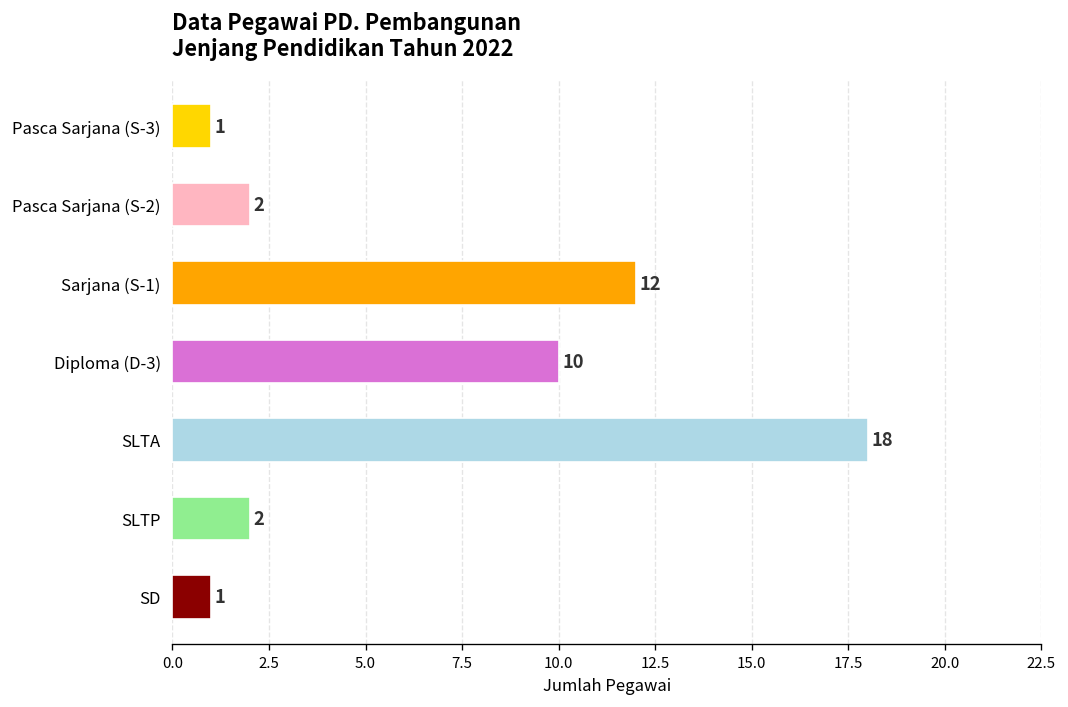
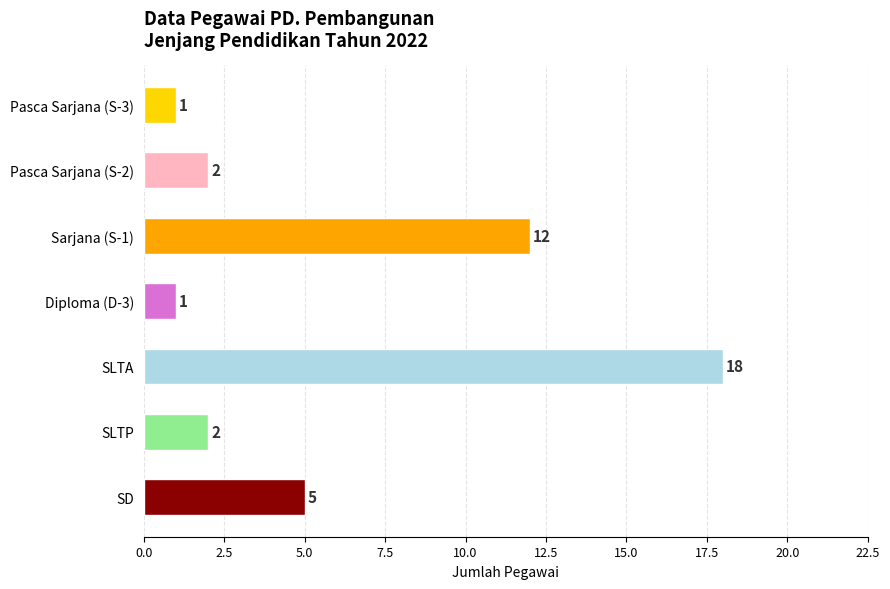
Diploma (D-3): 10 -> 1
SD: 1 -> 5
